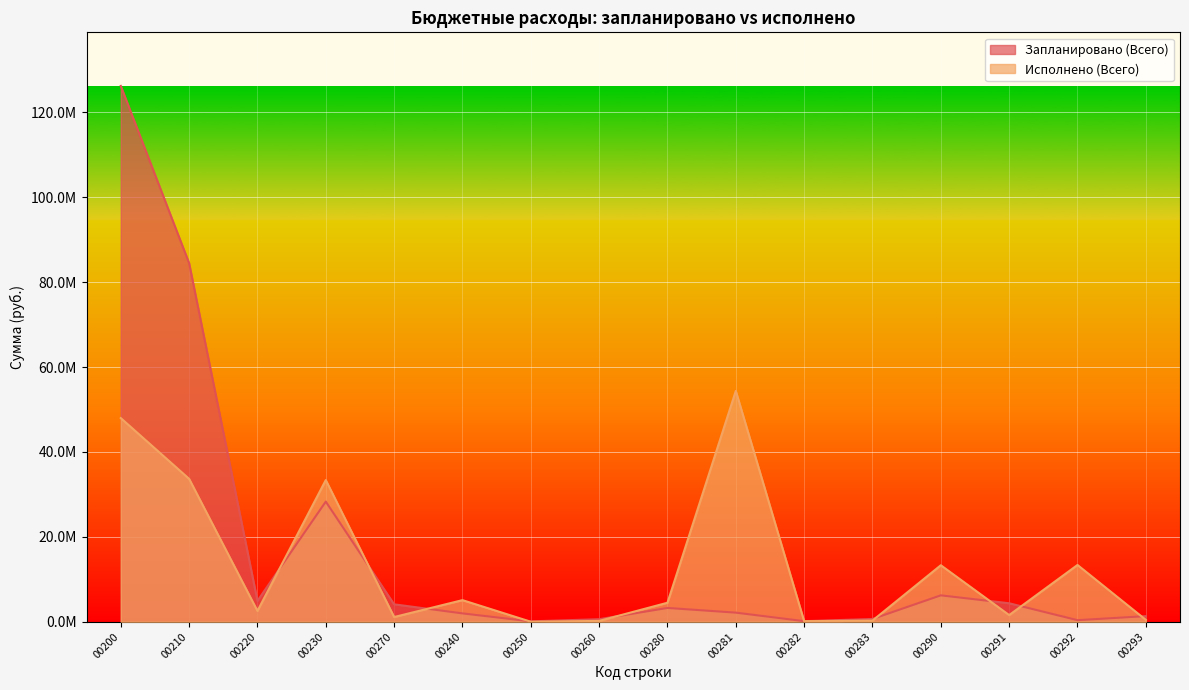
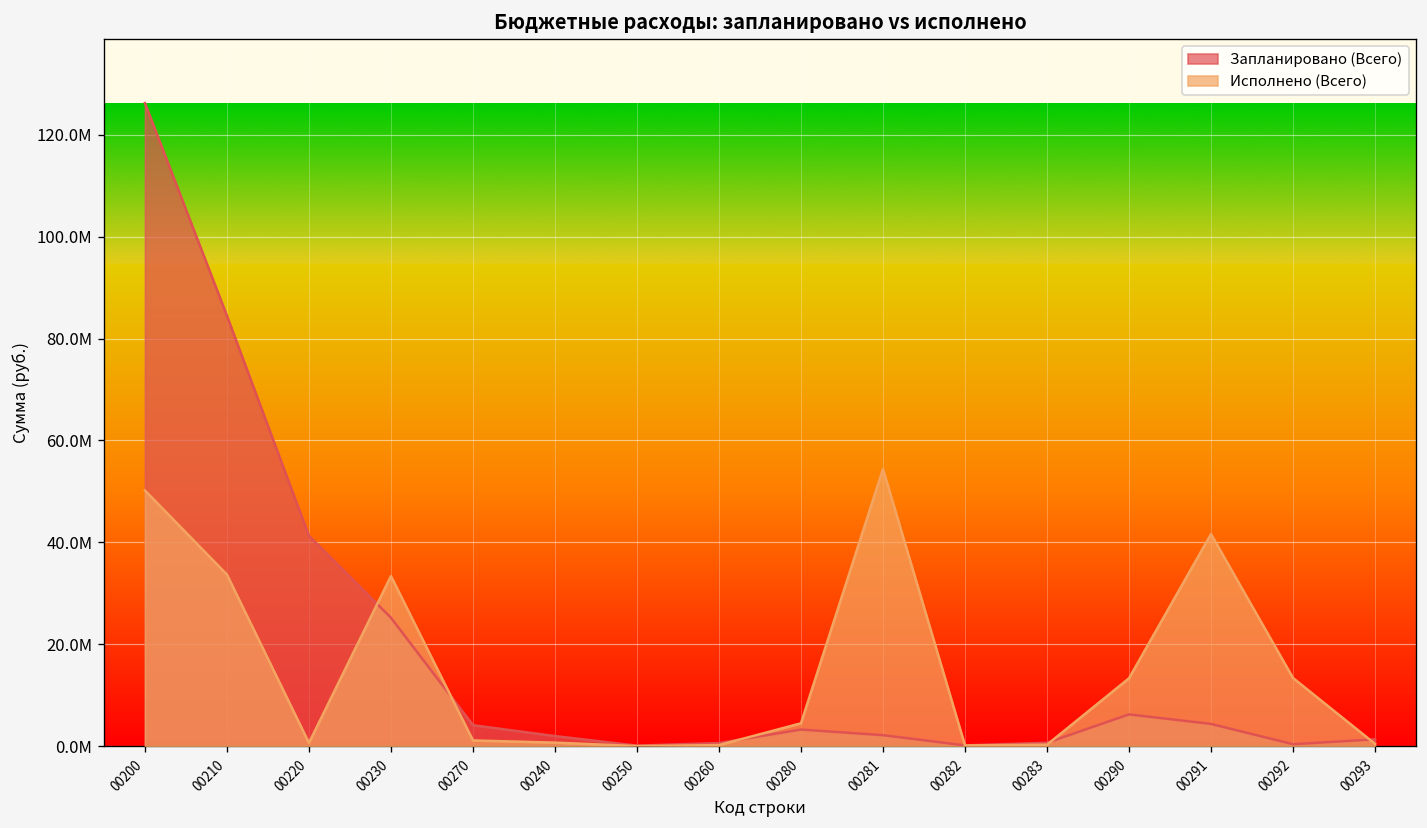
Исполнено (Всего), 00200: 48000000 -> 50000000
Запланировано (Всего), 00220: 5000000 -> 41000000
Исполнено (Всего), 00220: 3000000 -> 1000000
Запланировано (Всего), 00230: 28000000 -> 25000000
Исполнено (Всего), 00240: 5000000 -> 1000000
Исполнено (Всего), 00291: 2000000 -> 42000000
